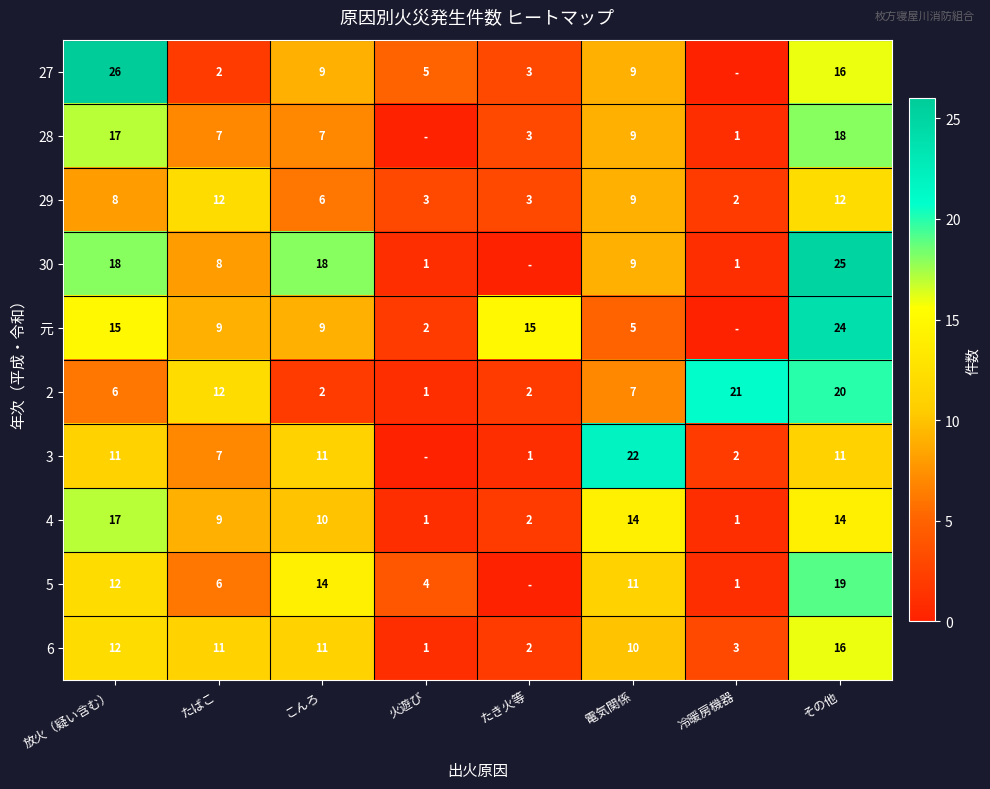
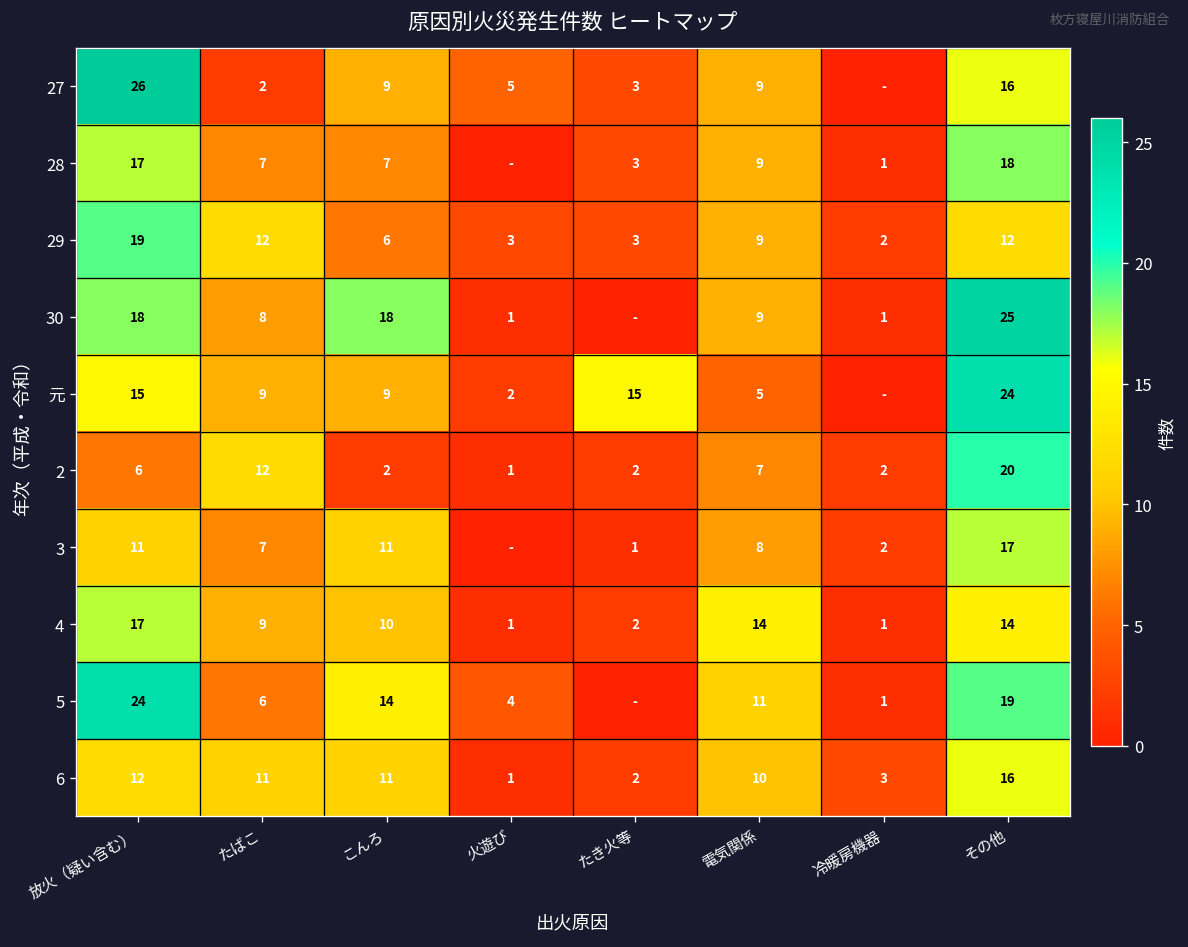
29, 放火（疑い含む）: 8 -> 19
2, 冷暖房機器: 21 -> 2
3, 電気関係: 22 -> 8
3, その他: 11 -> 17
5, 放火（疑い含む）: 12 -> 24
